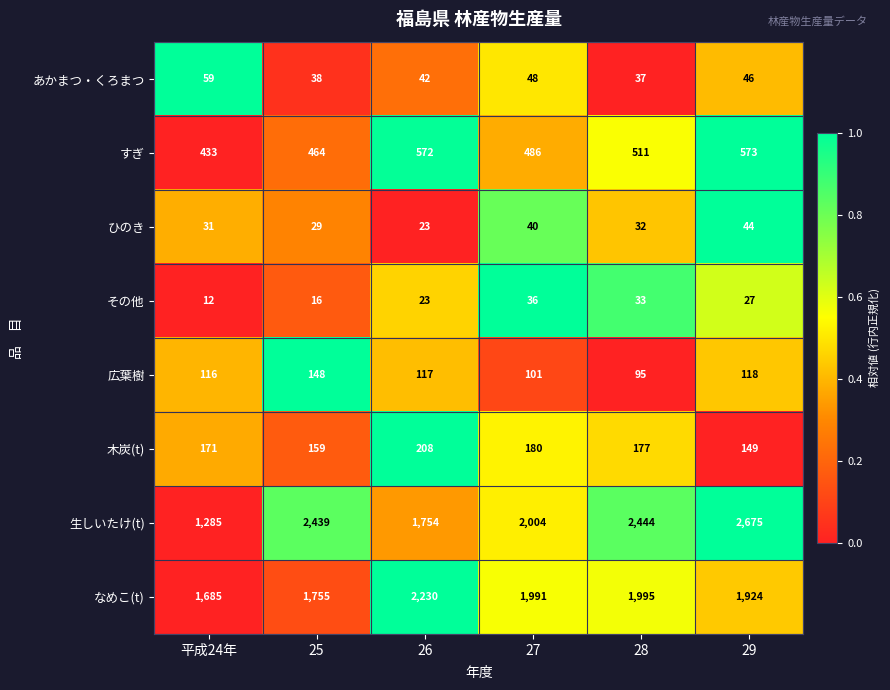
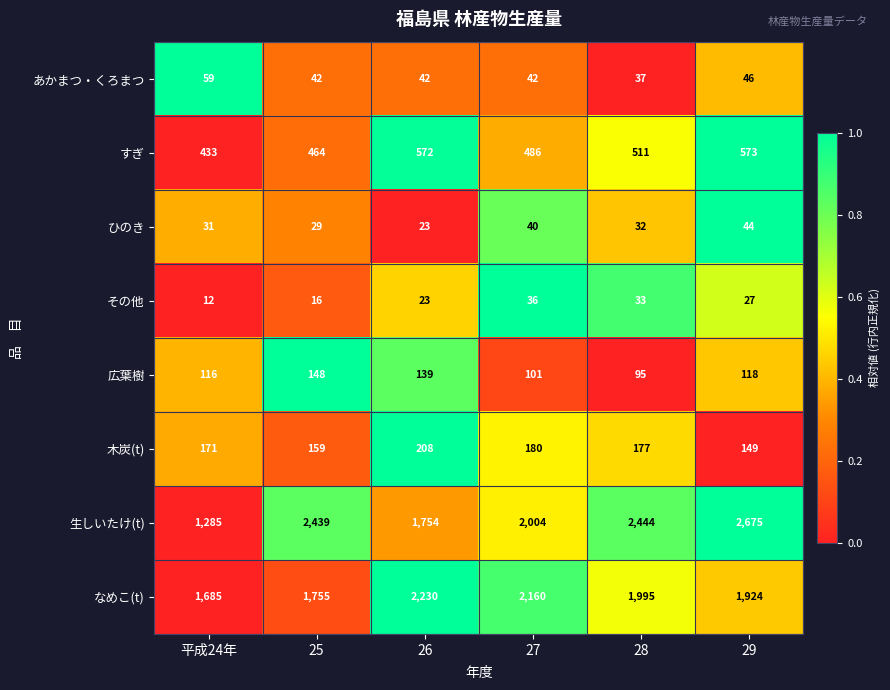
あかまつ・くろまつ, 25: 38 -> 42
あかまつ・くろまつ, 27: 48 -> 42
広葉樹, 26: 117 -> 139
なめこ(t), 27: 1,991 -> 2,160
